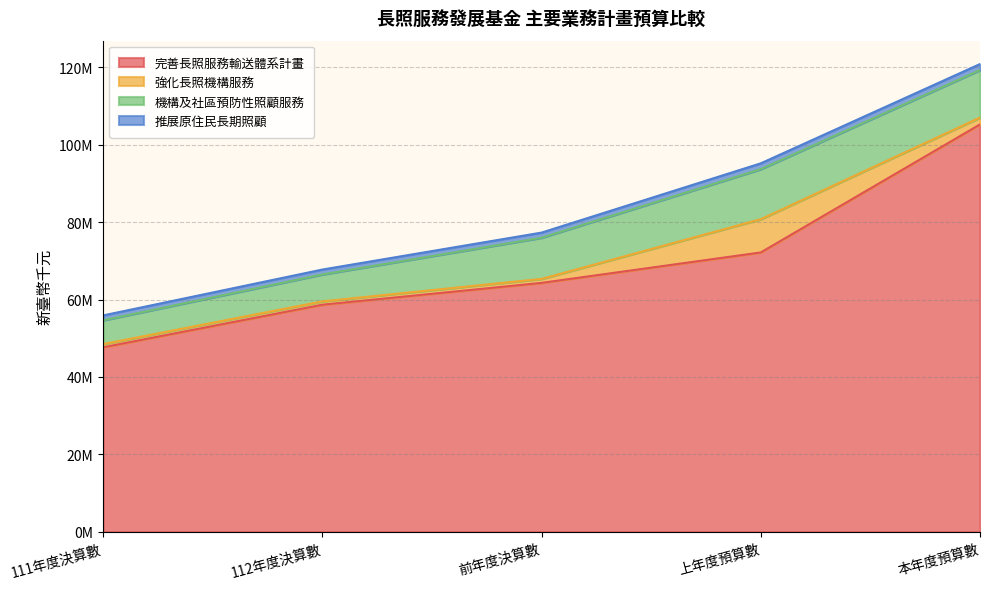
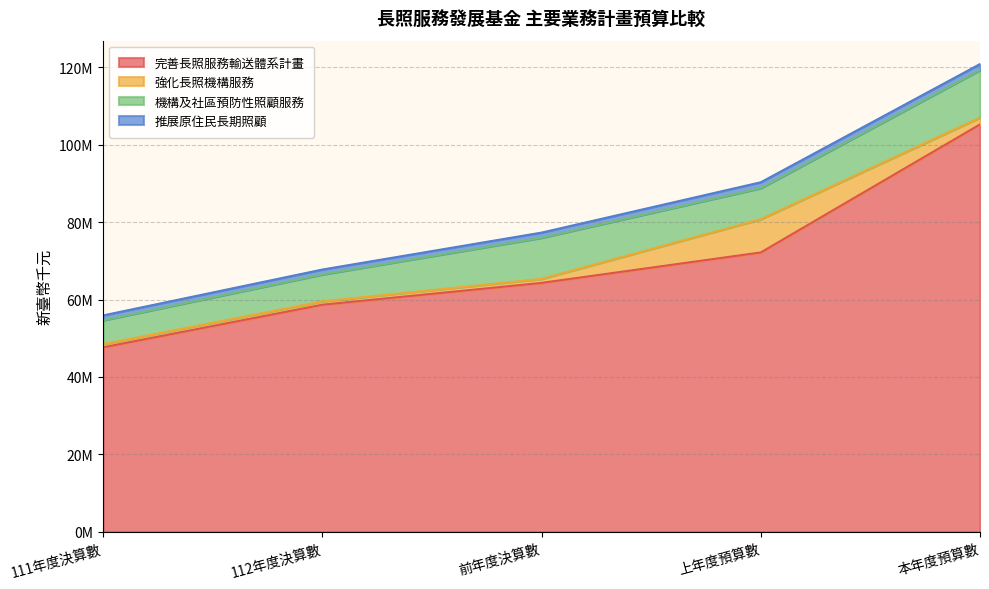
機構及社區預防性照顧服務, 上年度預算數: 13000000 -> 8000000
